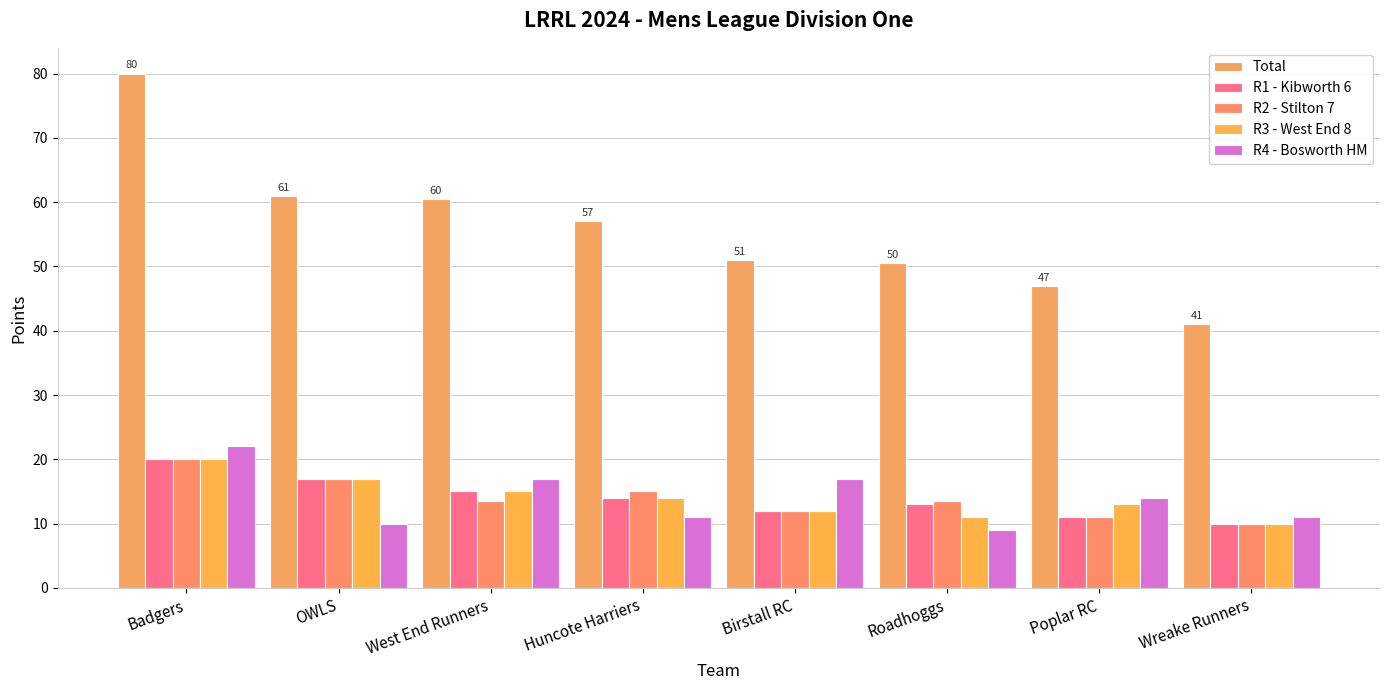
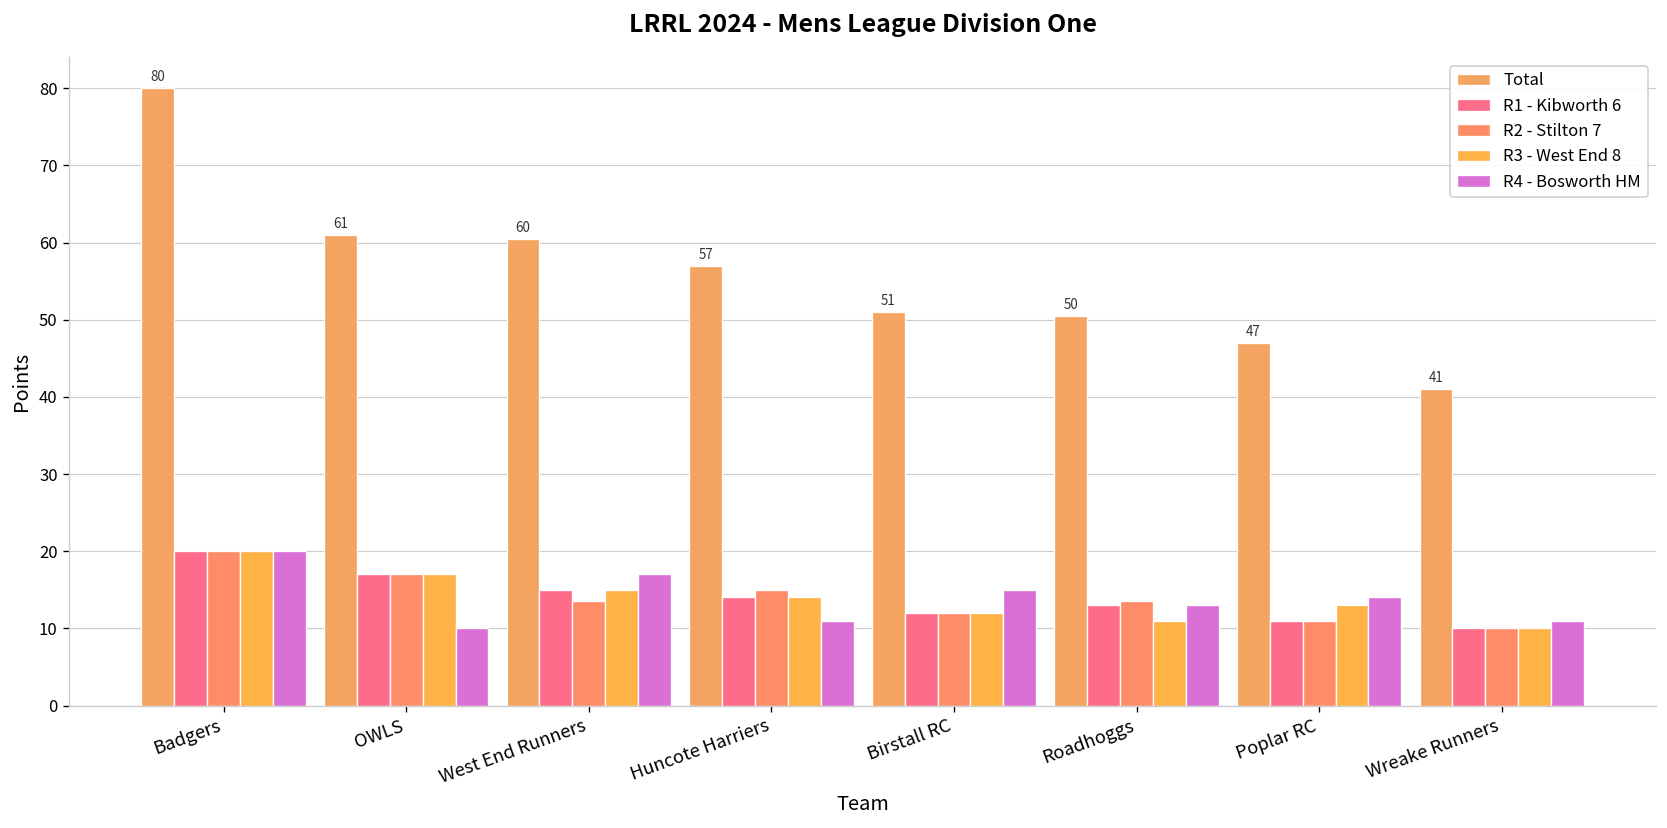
R4 - Bosworth HM, Badgers: 22 -> 20
R4 - Bosworth HM, Birstall RC: 17 -> 15
R4 - Bosworth HM, Roadhoggs: 9 -> 13
